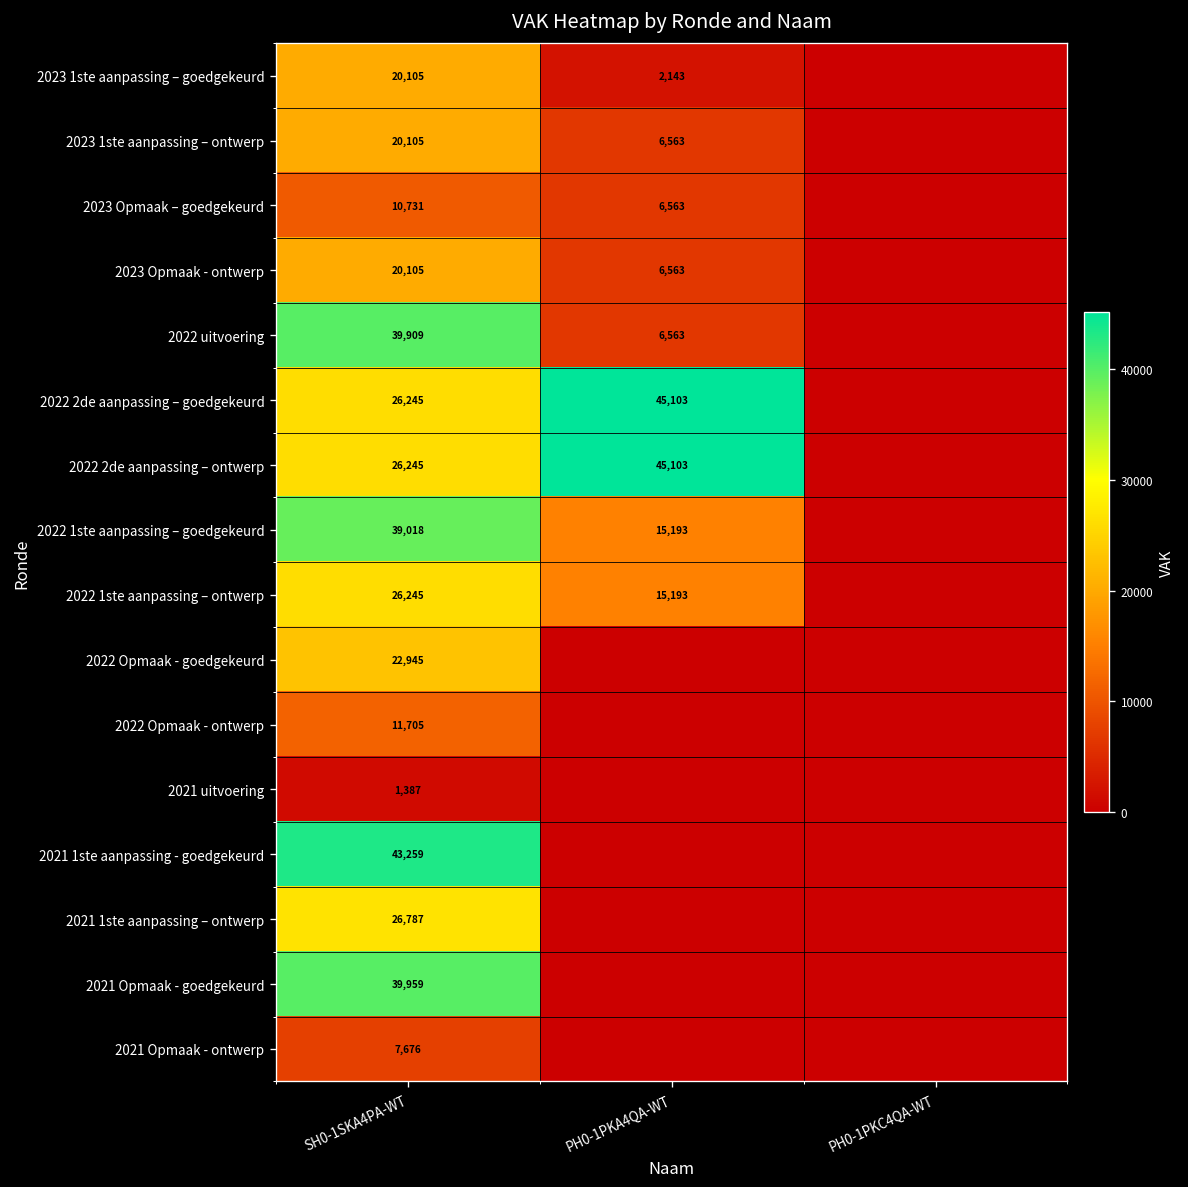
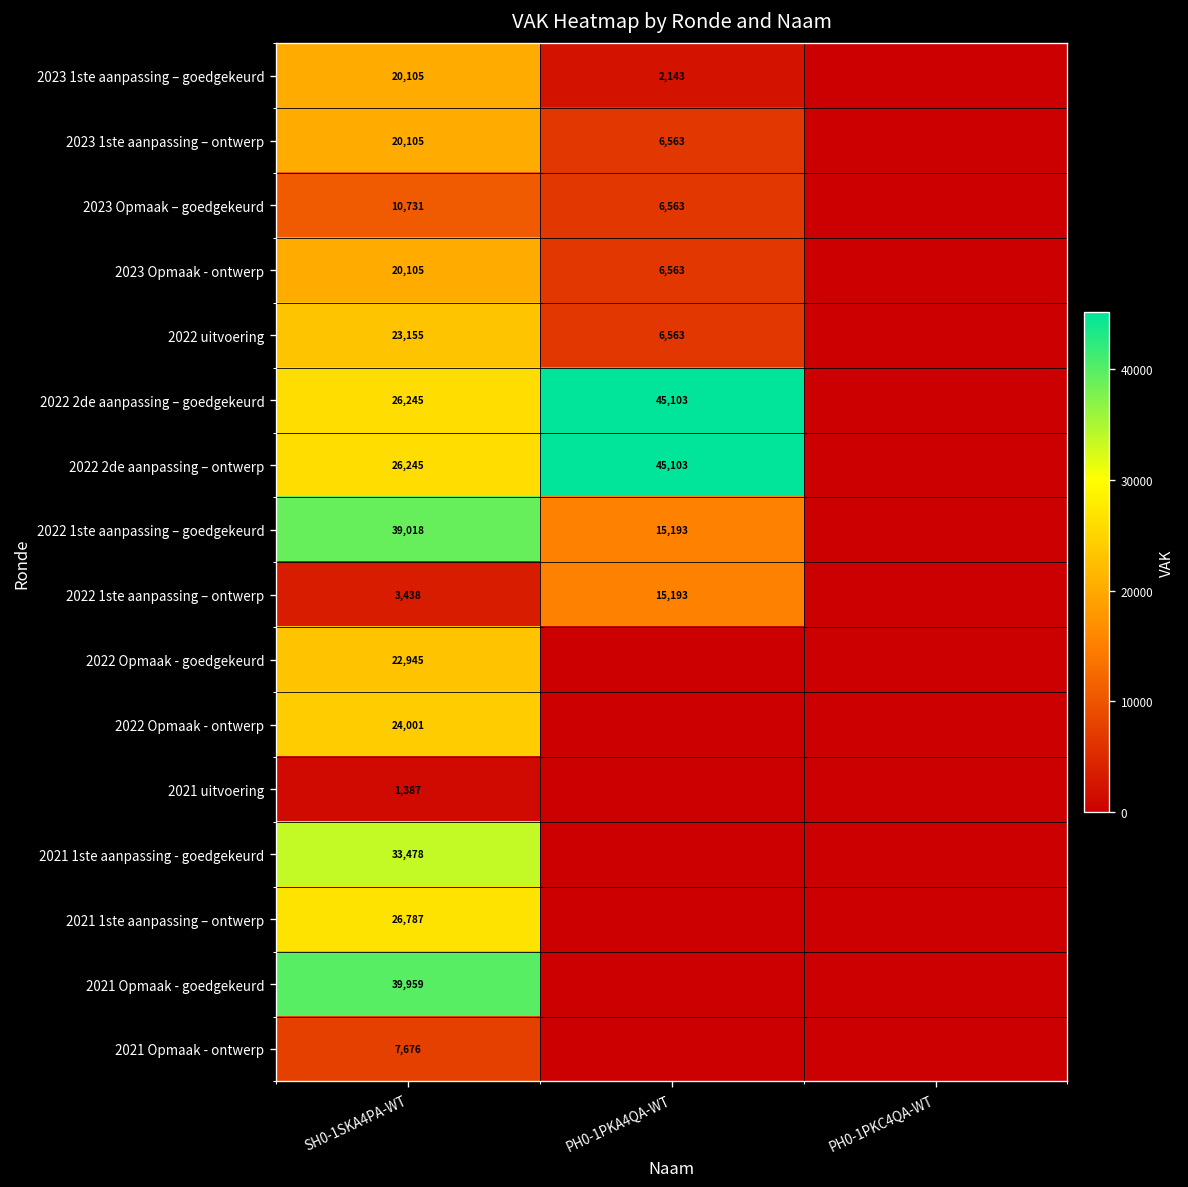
2022 uitvoering, SH0-1SKA4PA-WT: 39,909 -> 23,155
2022 1ste aanpassing – ontwerp, SH0-1SKA4PA-WT: 26,245 -> 3,438
2022 Opmaak - ontwerp, SH0-1SKA4PA-WT: 11,705 -> 24,001
2021 1ste aanpassing - goedgekeurd, SH0-1SKA4PA-WT: 43,259 -> 33,478
